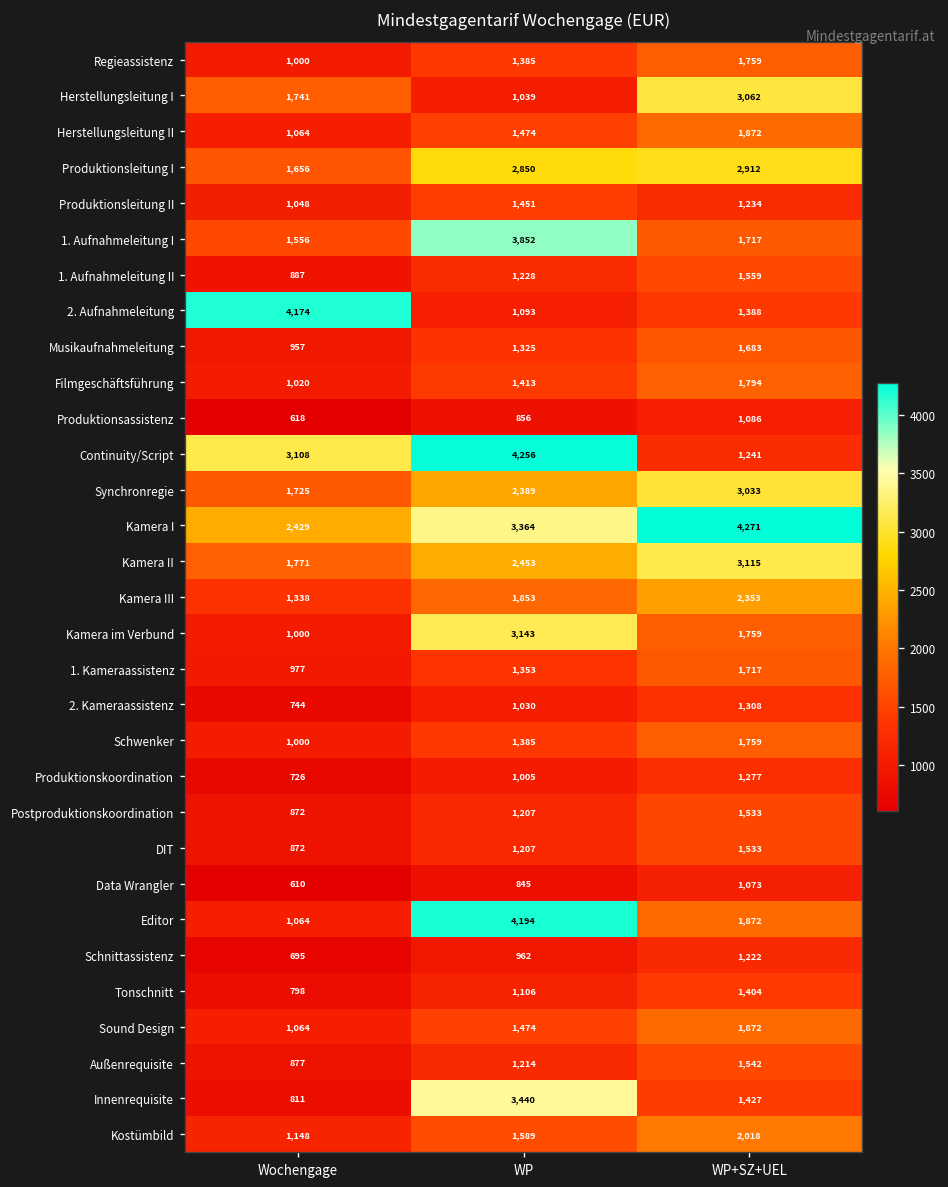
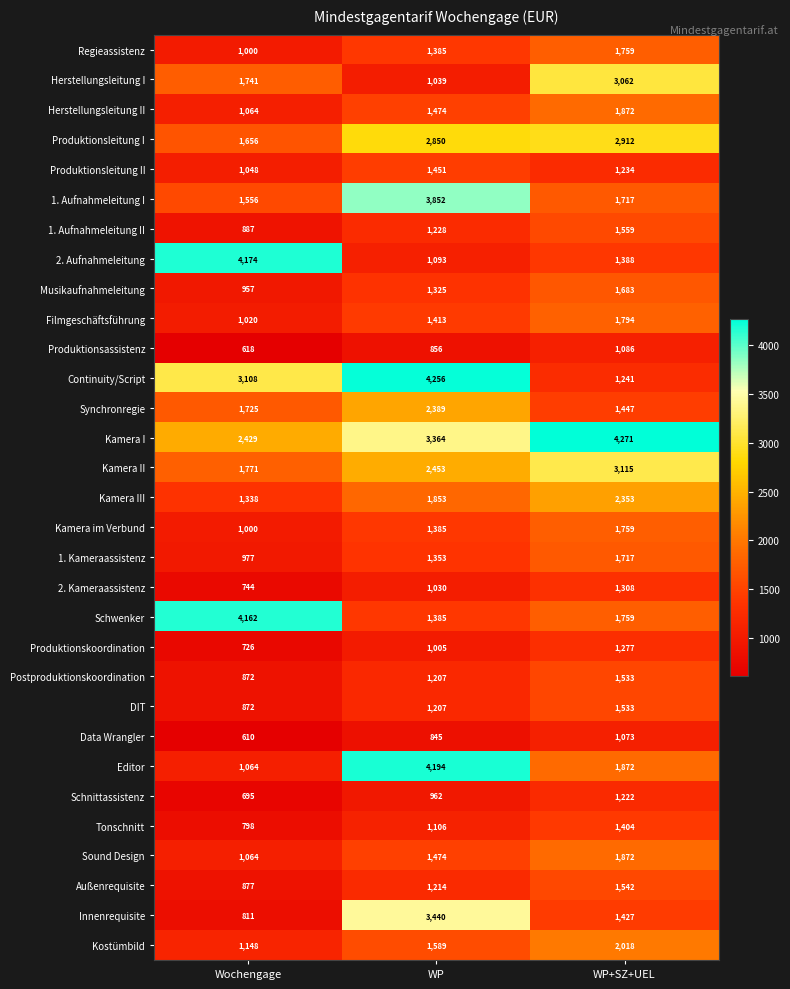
Synchronregie, WP+SZ+UEL: 3,033 -> 1,447
Kamera im Verbund, WP: 3,143 -> 1,385
Schwenker, Wochengage: 1,000 -> 4,162
